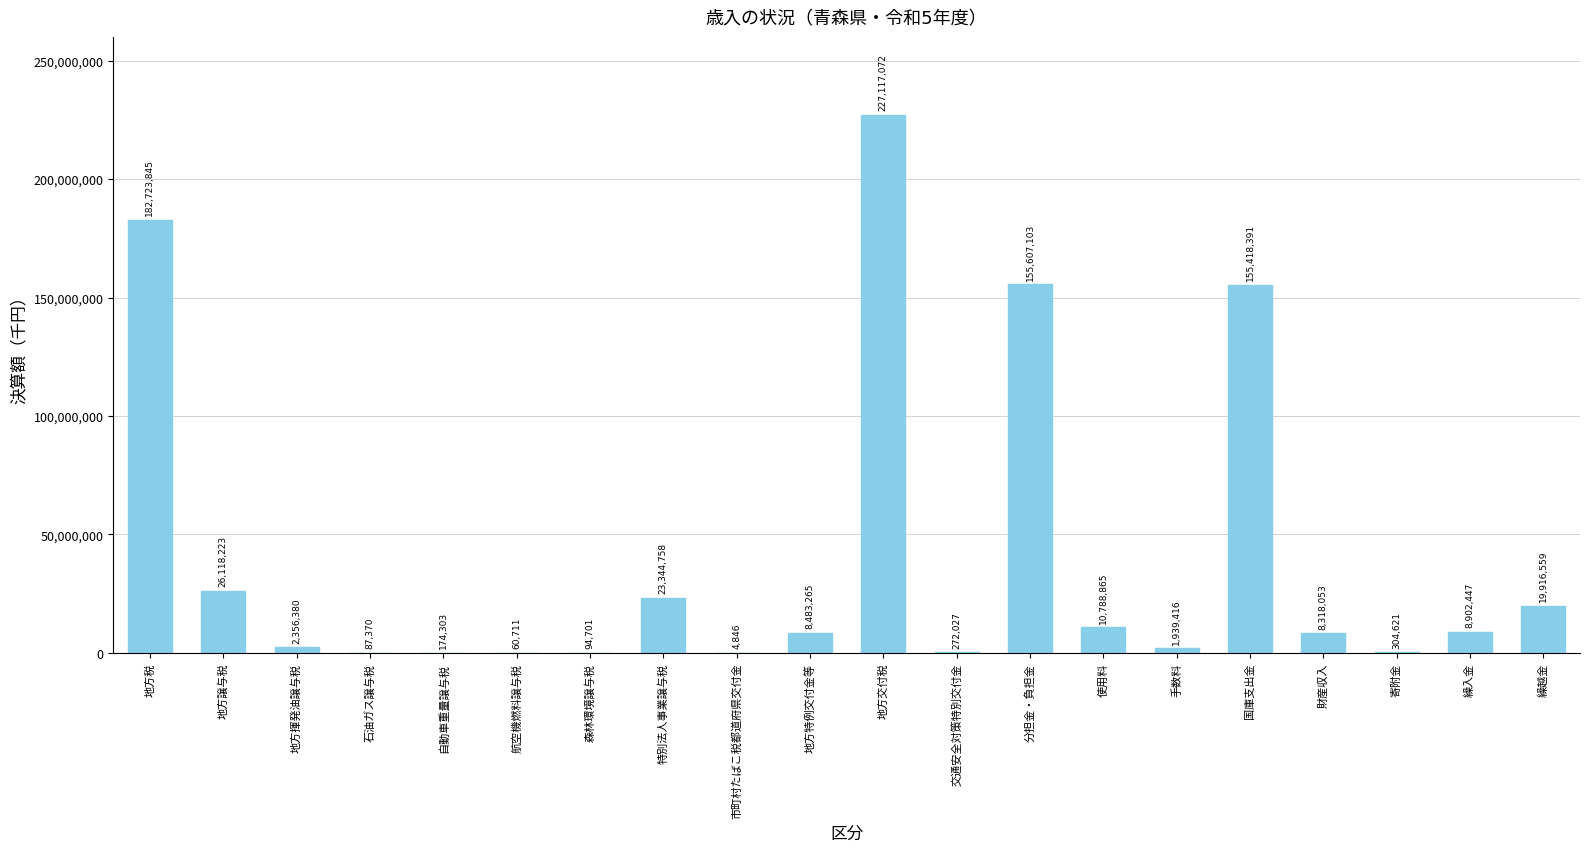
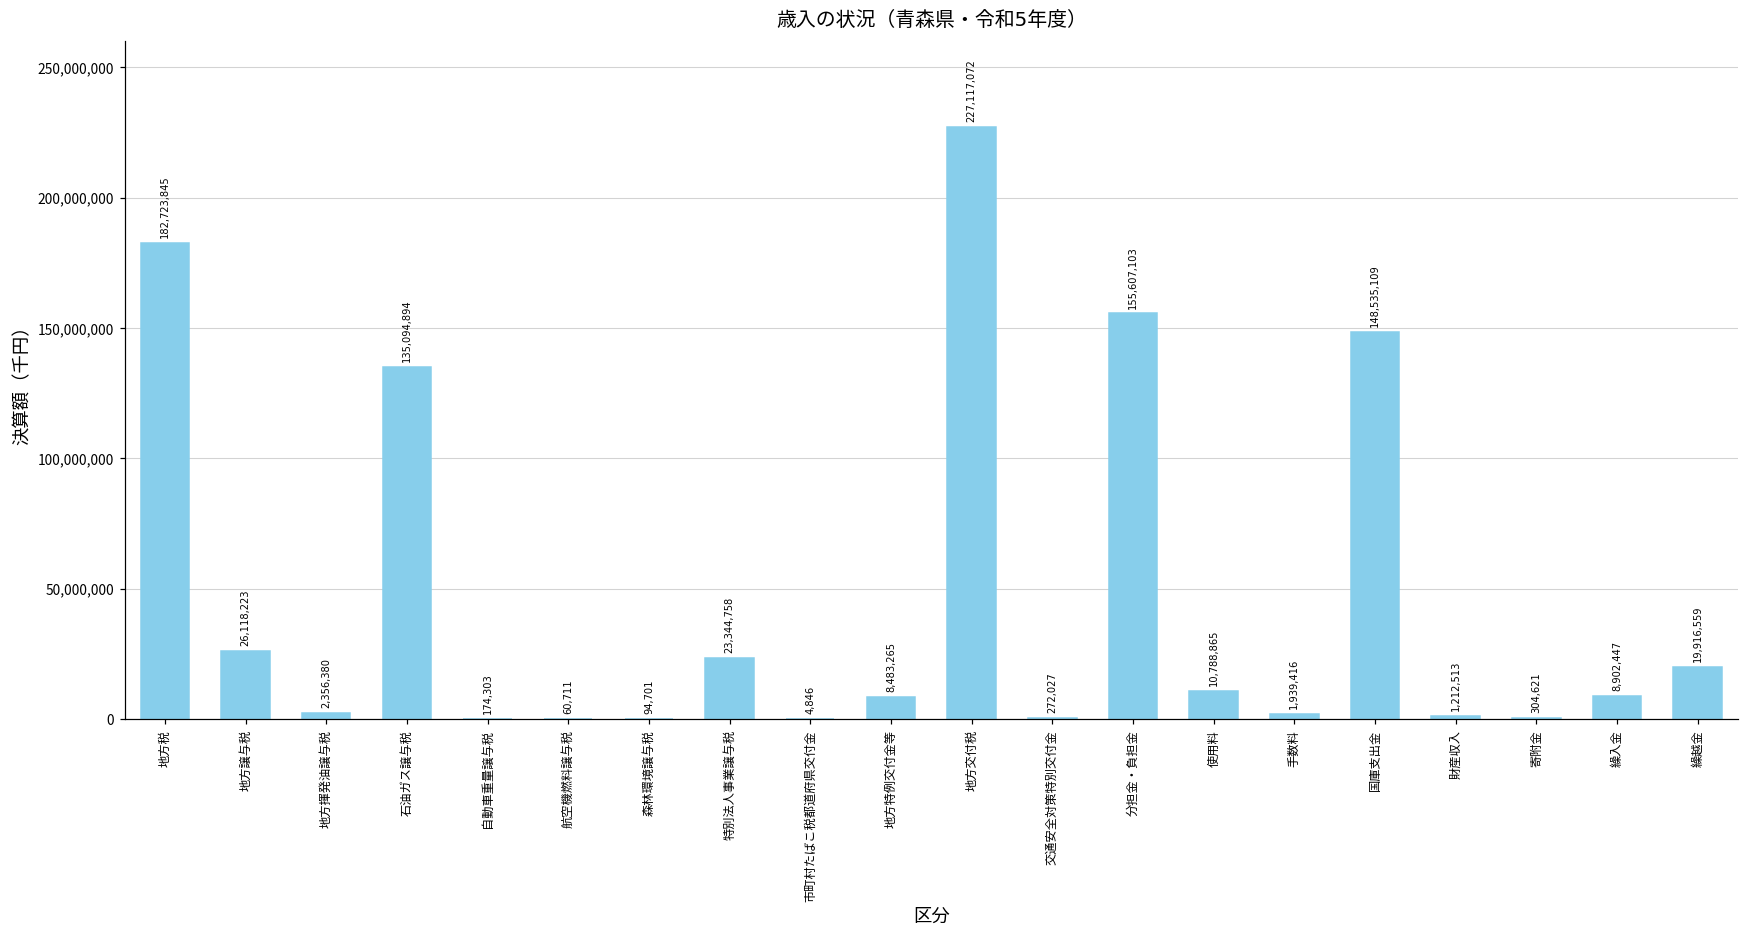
石油ガス譲与税: 87,370 -> 135,094,894
国庫支出金: 155,418,391 -> 148,535,109
財産収入: 8,318,053 -> 1,212,513
